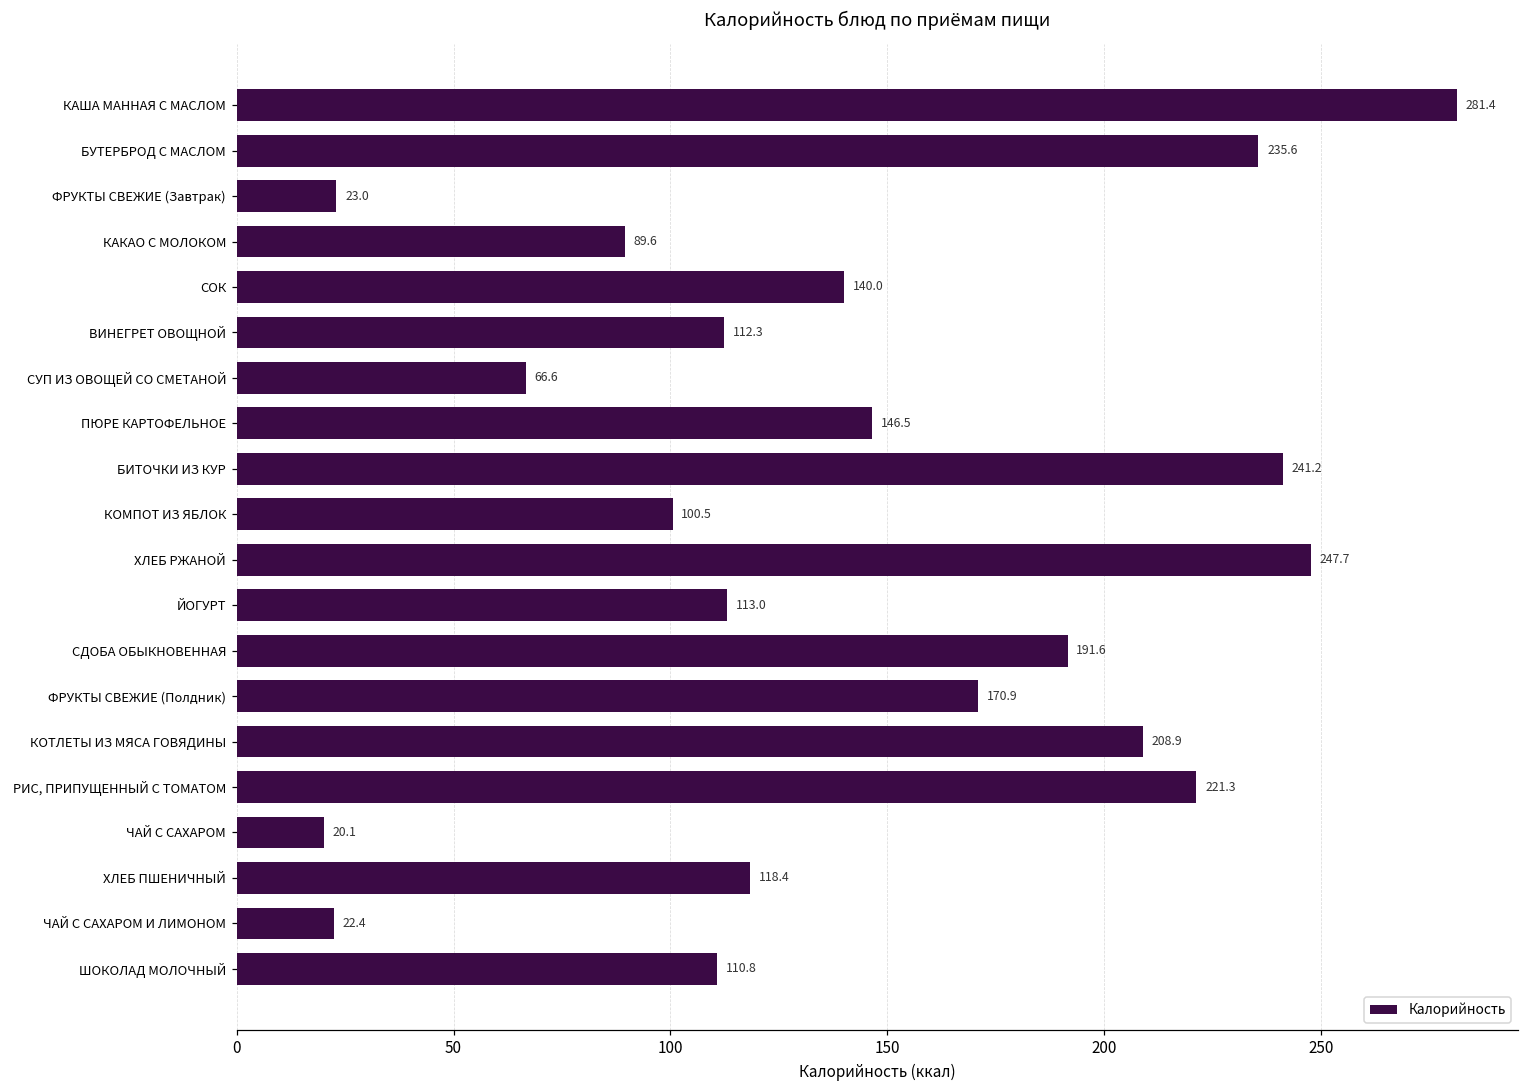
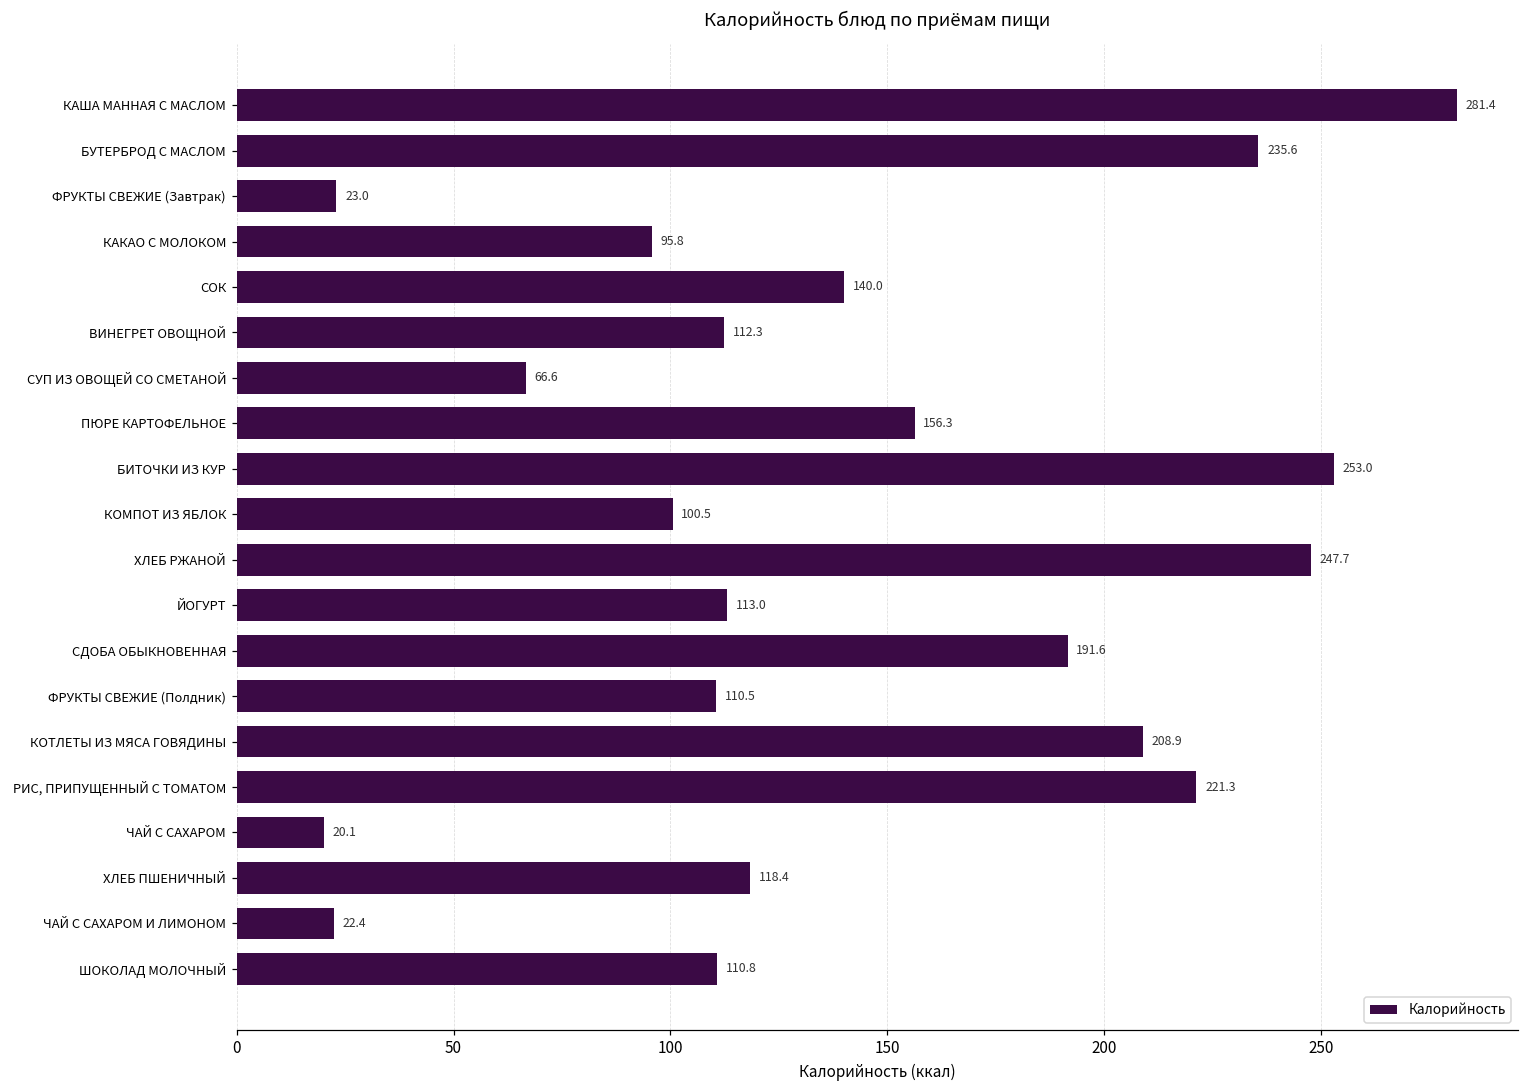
КАКАО С МОЛОКОМ: 89.6 -> 95.8
ПЮРЕ КАРТОФЕЛЬНОЕ: 146.5 -> 156.3
БИТОЧКИ ИЗ КУР: 241.2 -> 253.0
ФРУКТЫ СВЕЖИЕ (Полдник): 170.9 -> 110.5
